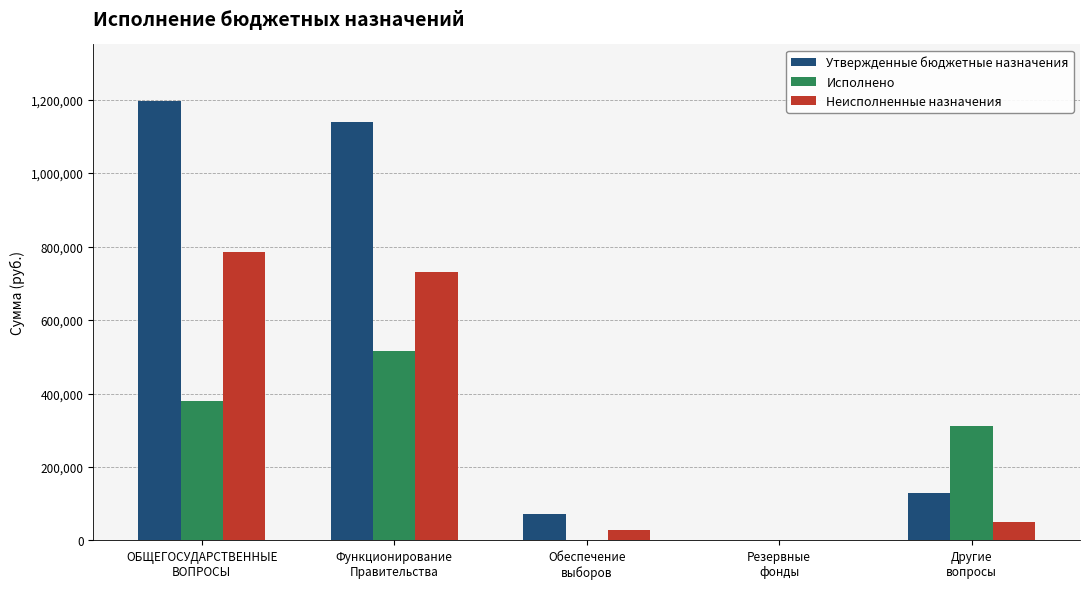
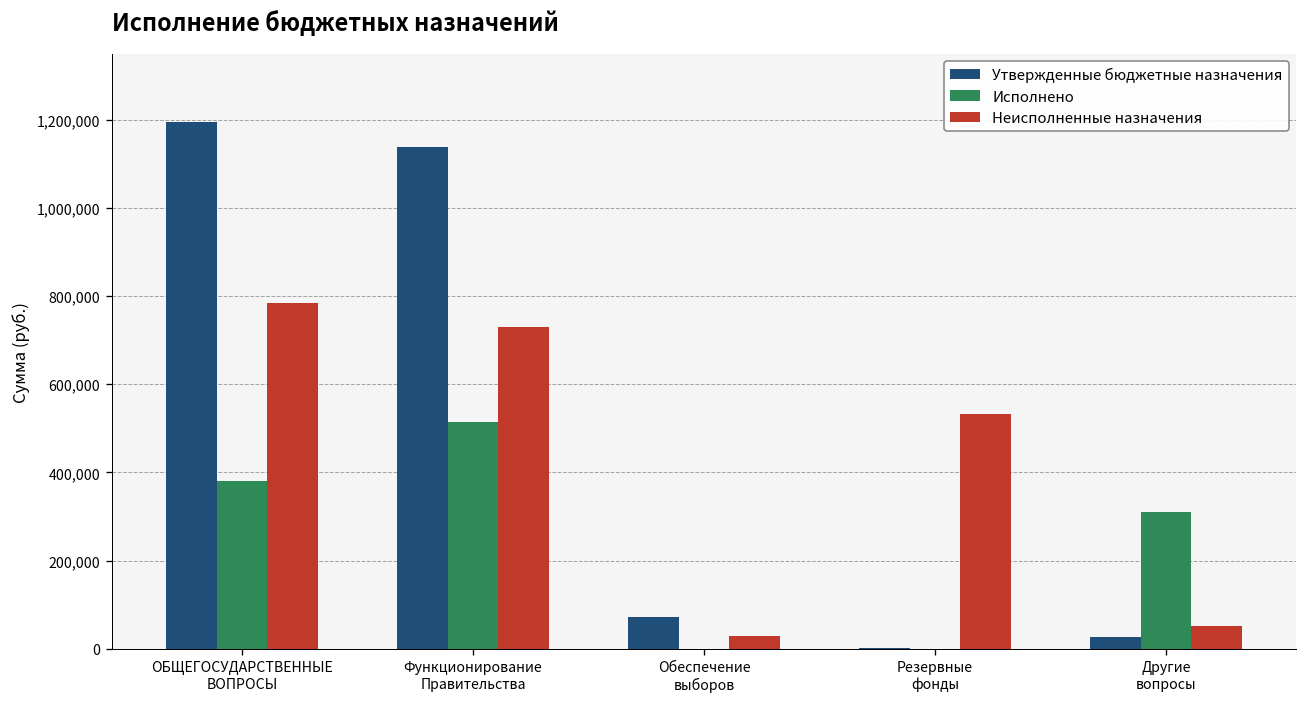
Неисполненные назначения, Резервные фонды: 0 -> 530,000
Утвержденные бюджетные назначения, Другие вопросы: 130,000 -> 30,000
